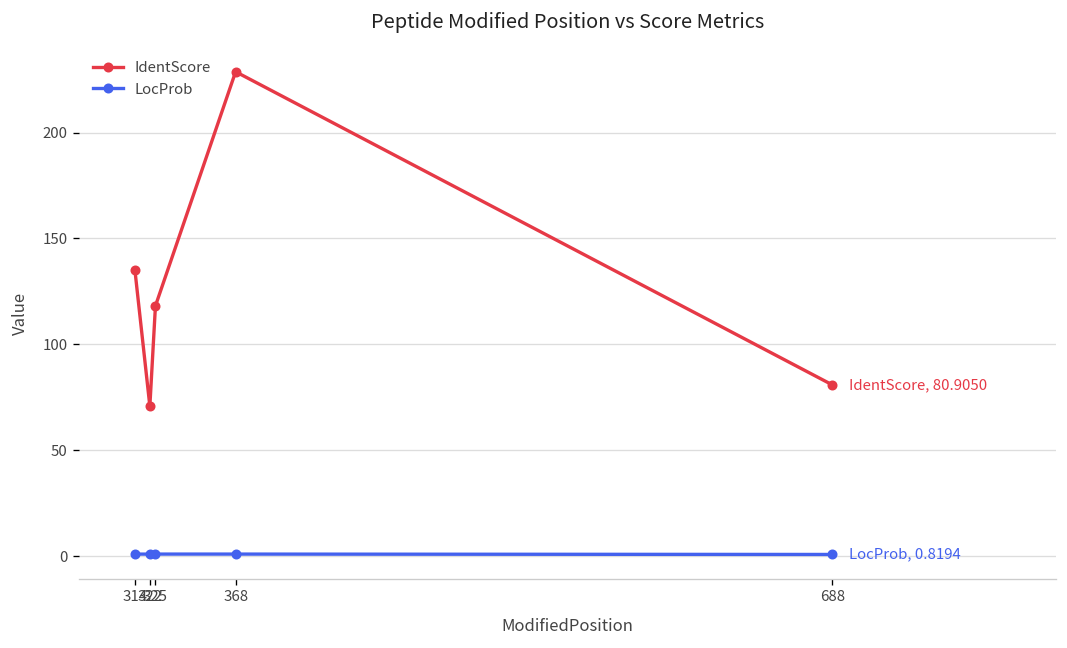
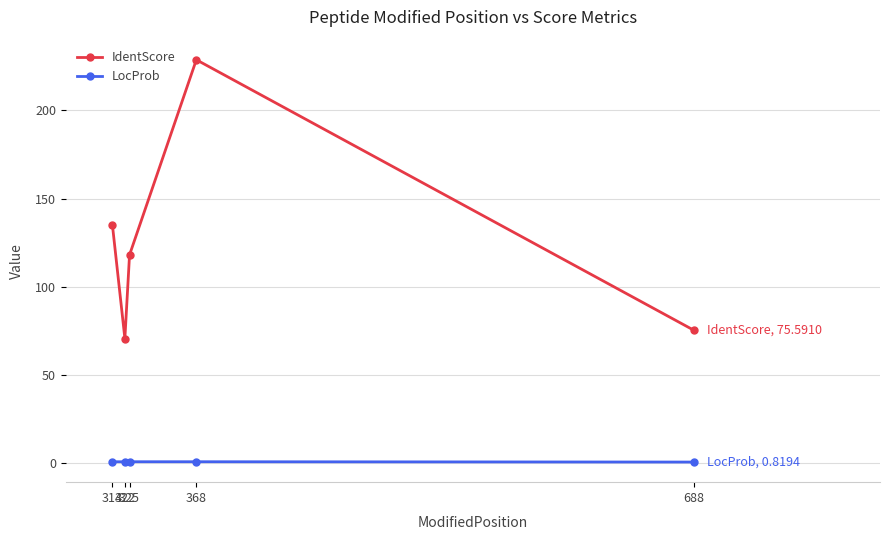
IdentScore, 688: 80.9050 -> 75.5910
